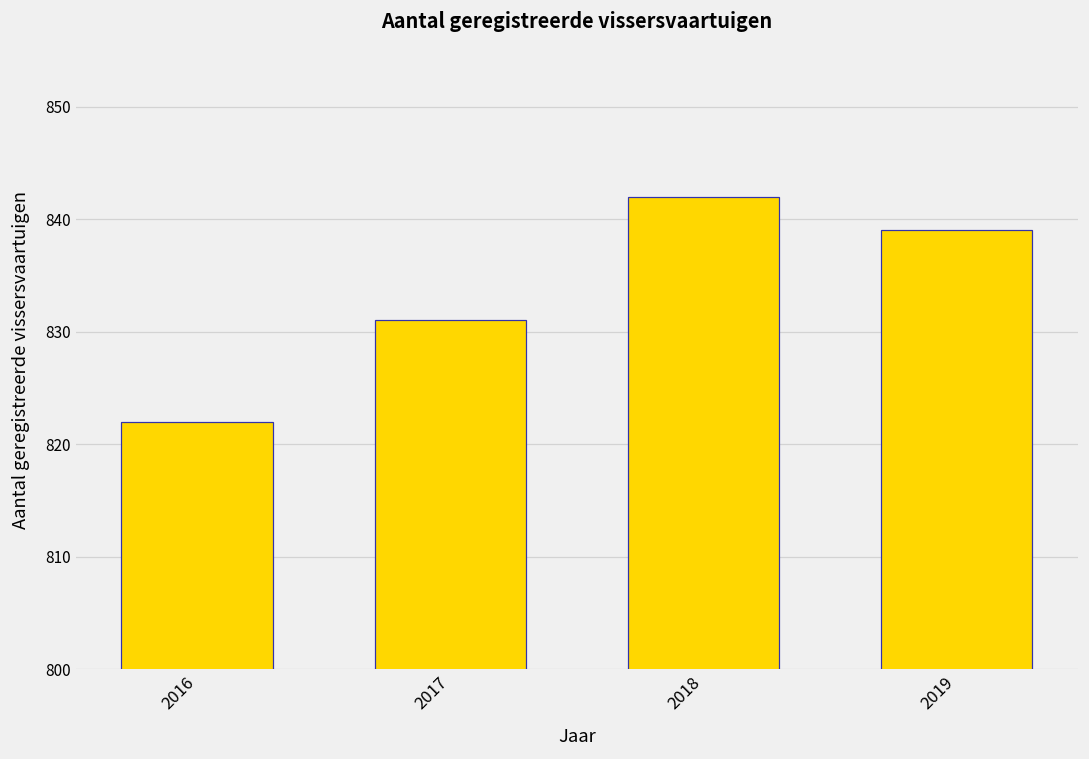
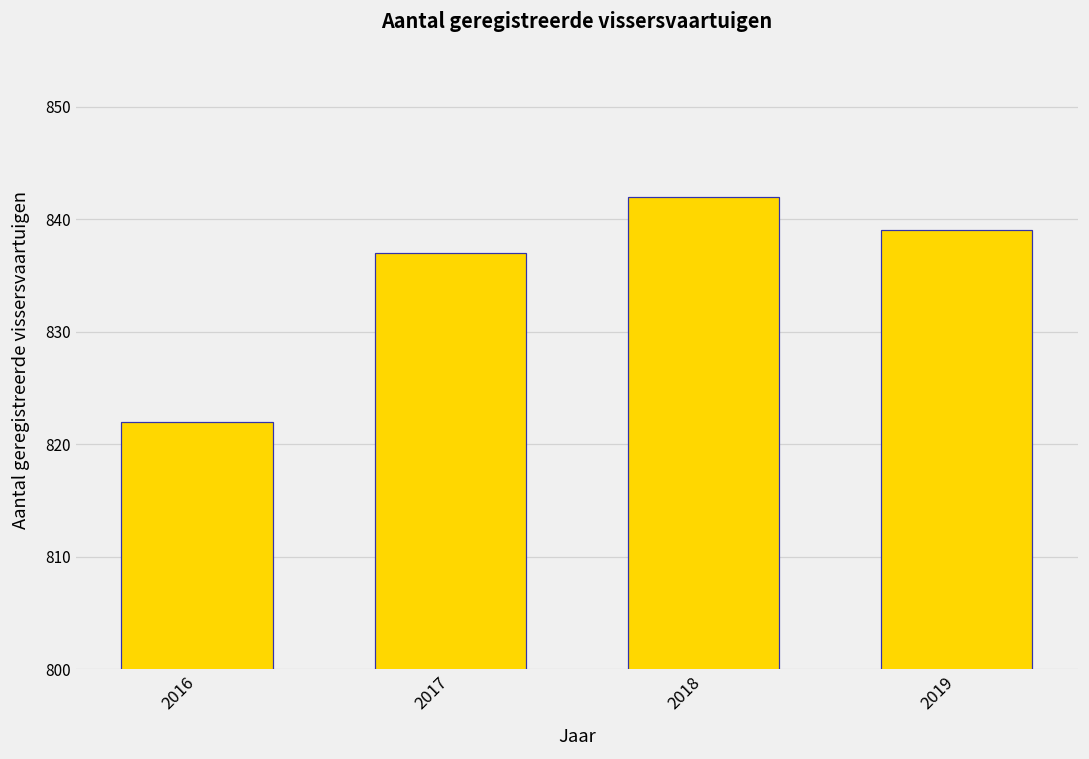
2017: 831 -> 837
